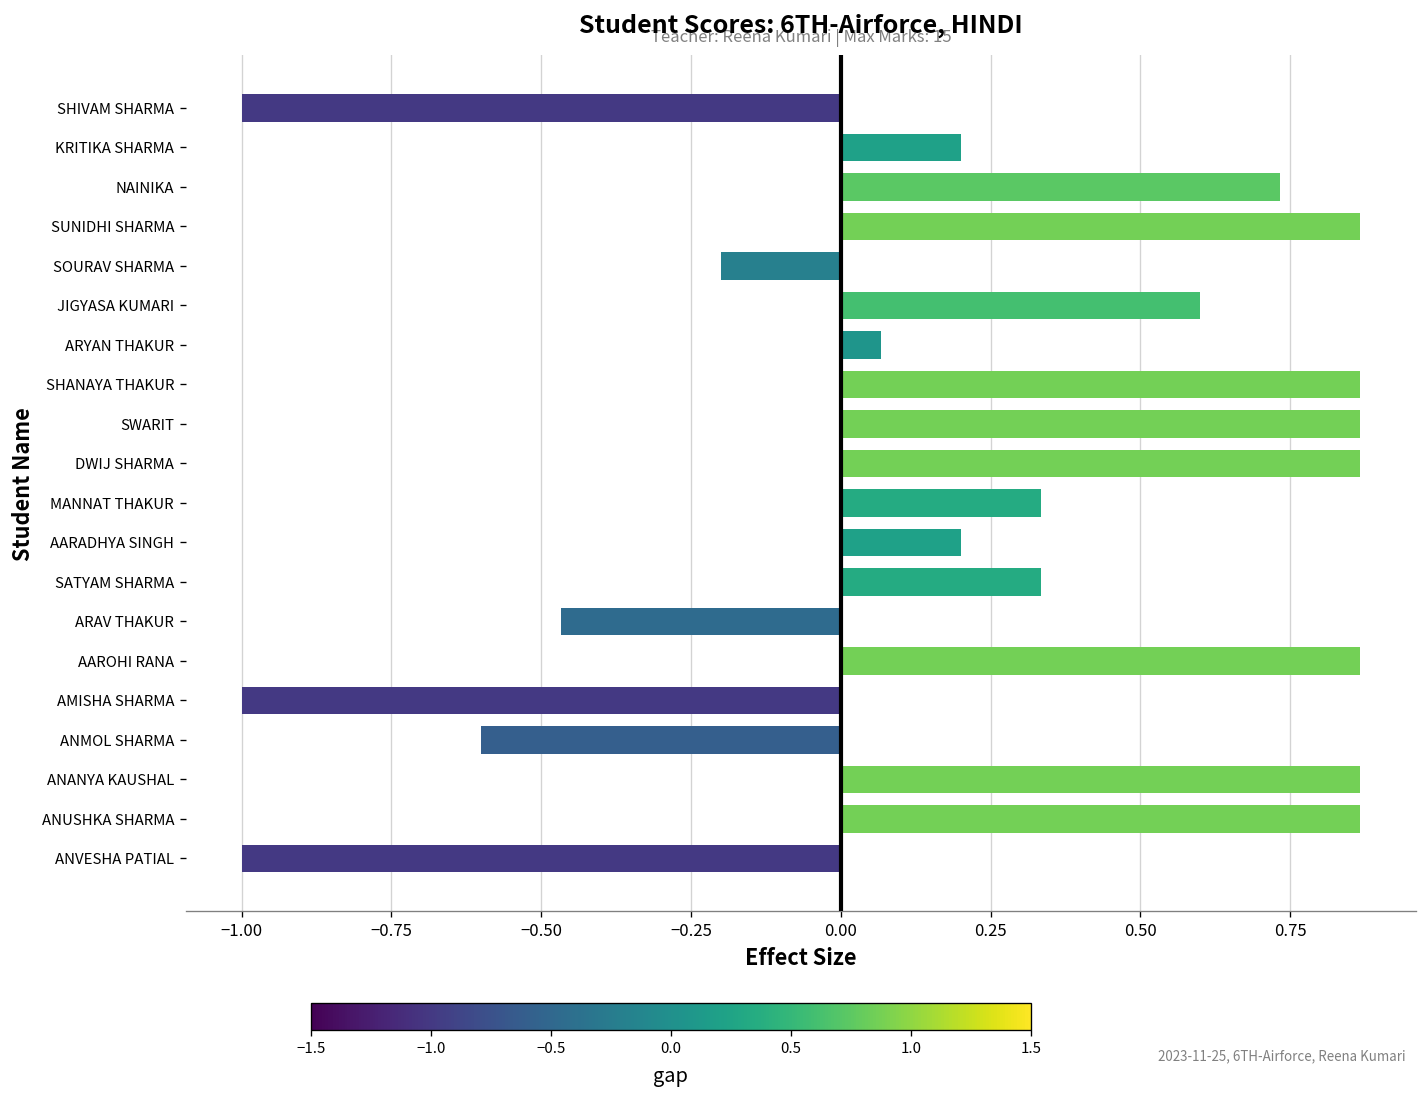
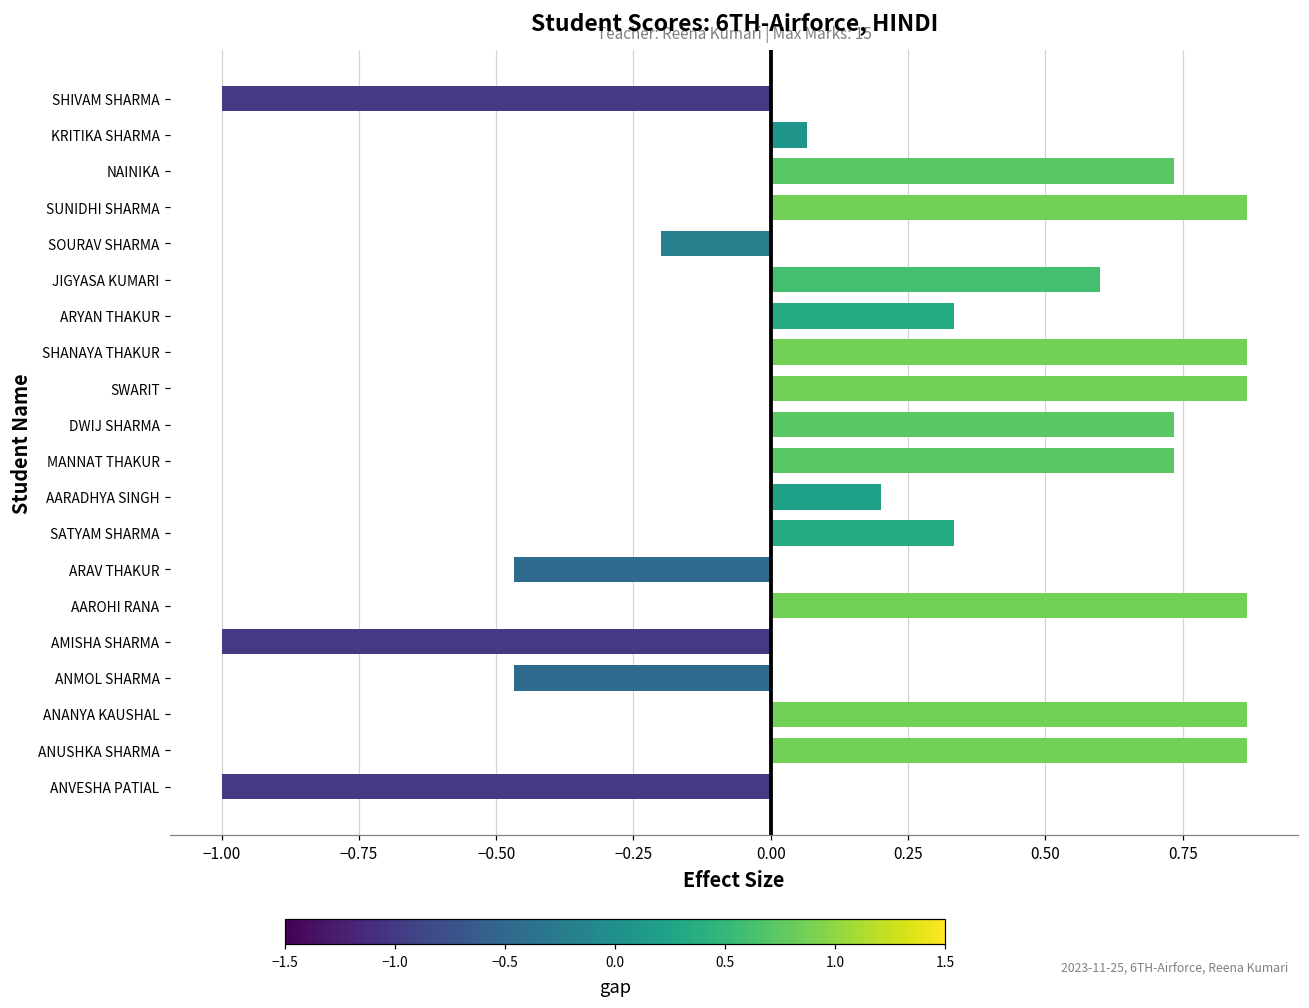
KRITIKA SHARMA: 0.20 -> 0.07
ARYAN THAKUR: 0.07 -> 0.33
DWIJ SHARMA: 0.87 -> 0.73
MANNAT THAKUR: 0.33 -> 0.73
ANMOL SHARMA: -0.60 -> -0.47
